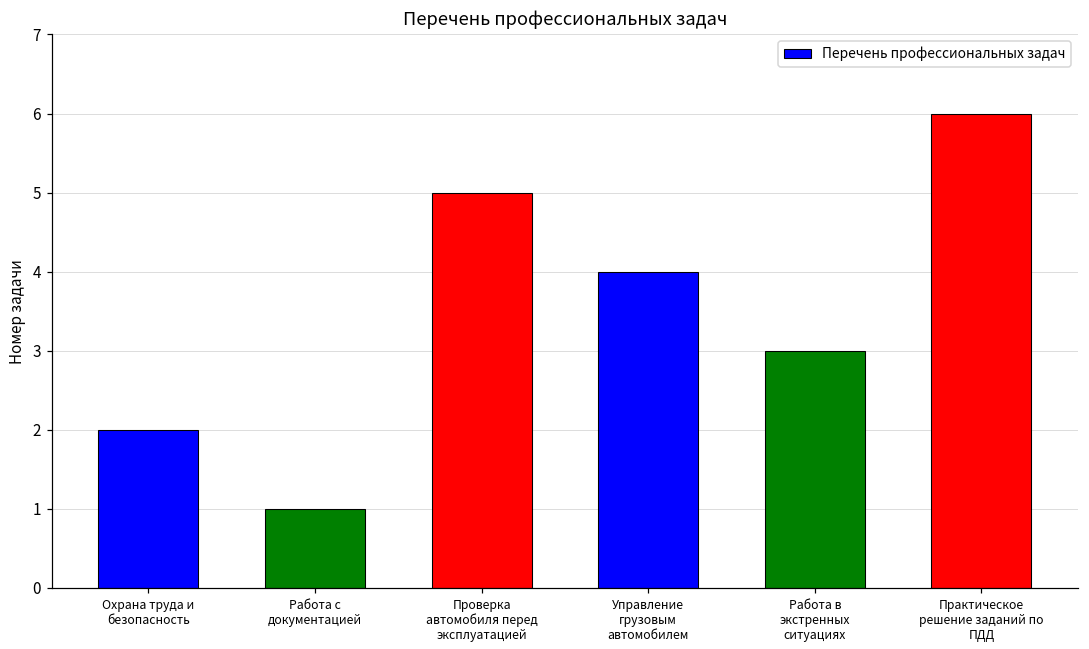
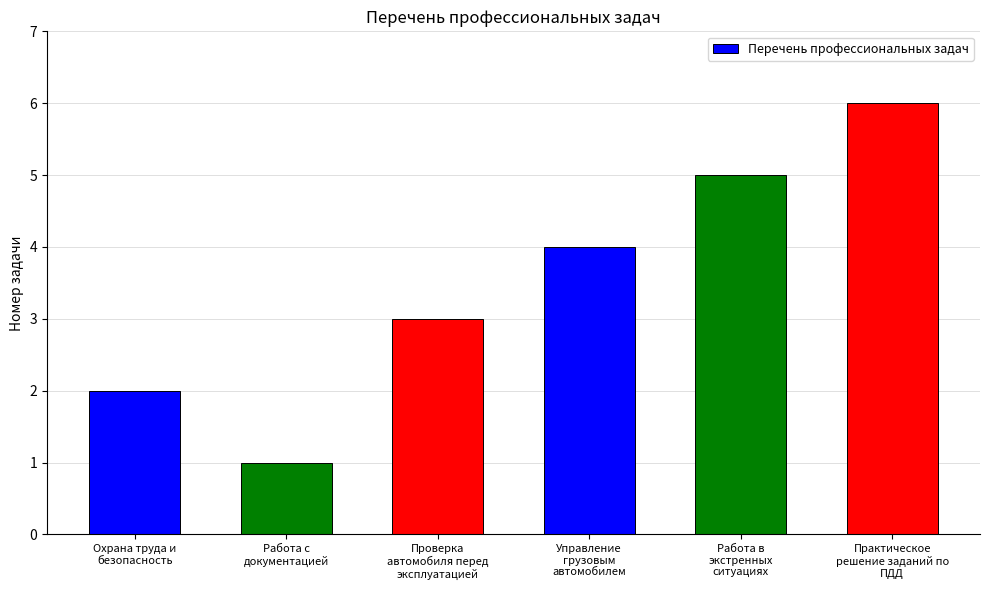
Проверка автомобиля перед эксплуатацией: 5 -> 3
Работа в экстренных ситуациях: 3 -> 5
